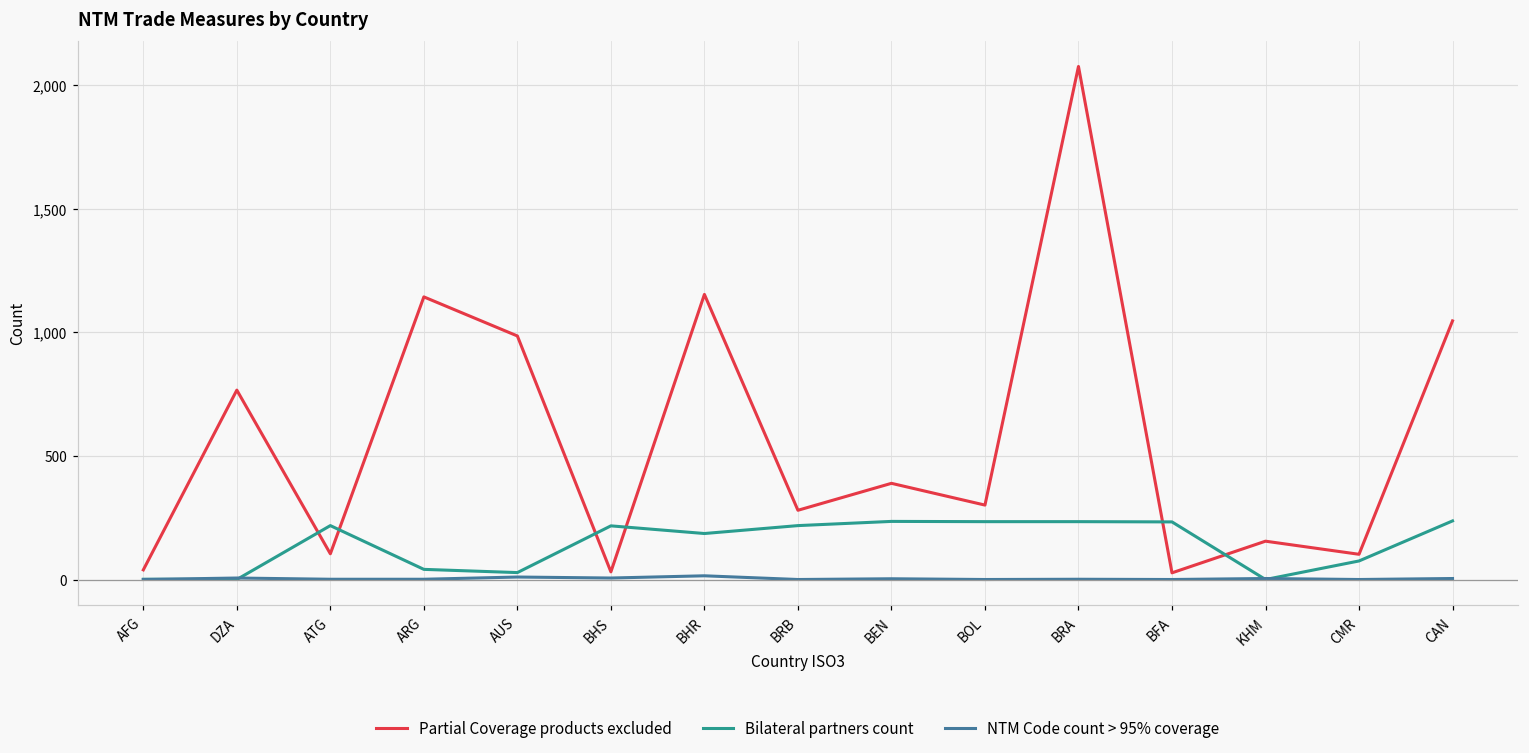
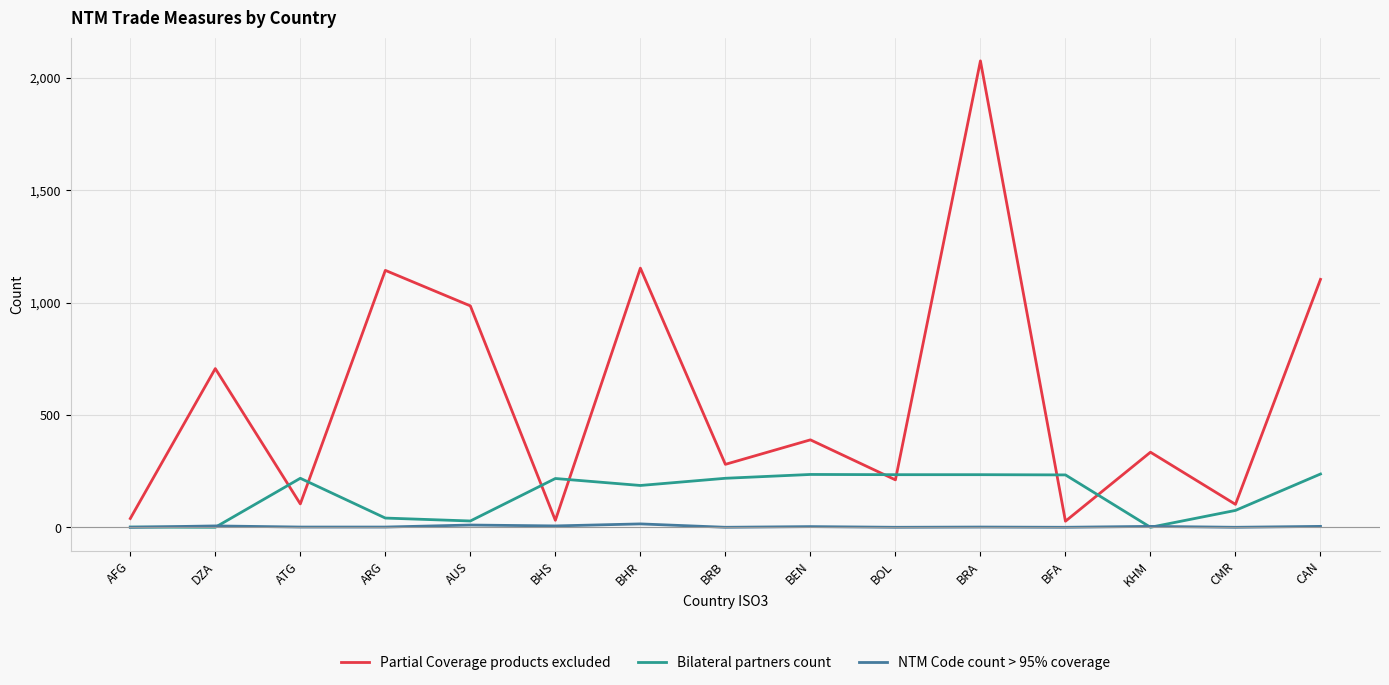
Partial Coverage products excluded, DZA: 770 -> 710
Partial Coverage products excluded, BOL: 300 -> 210
Partial Coverage products excluded, KHM: 160 -> 330
Partial Coverage products excluded, CAN: 1,050 -> 1,100
